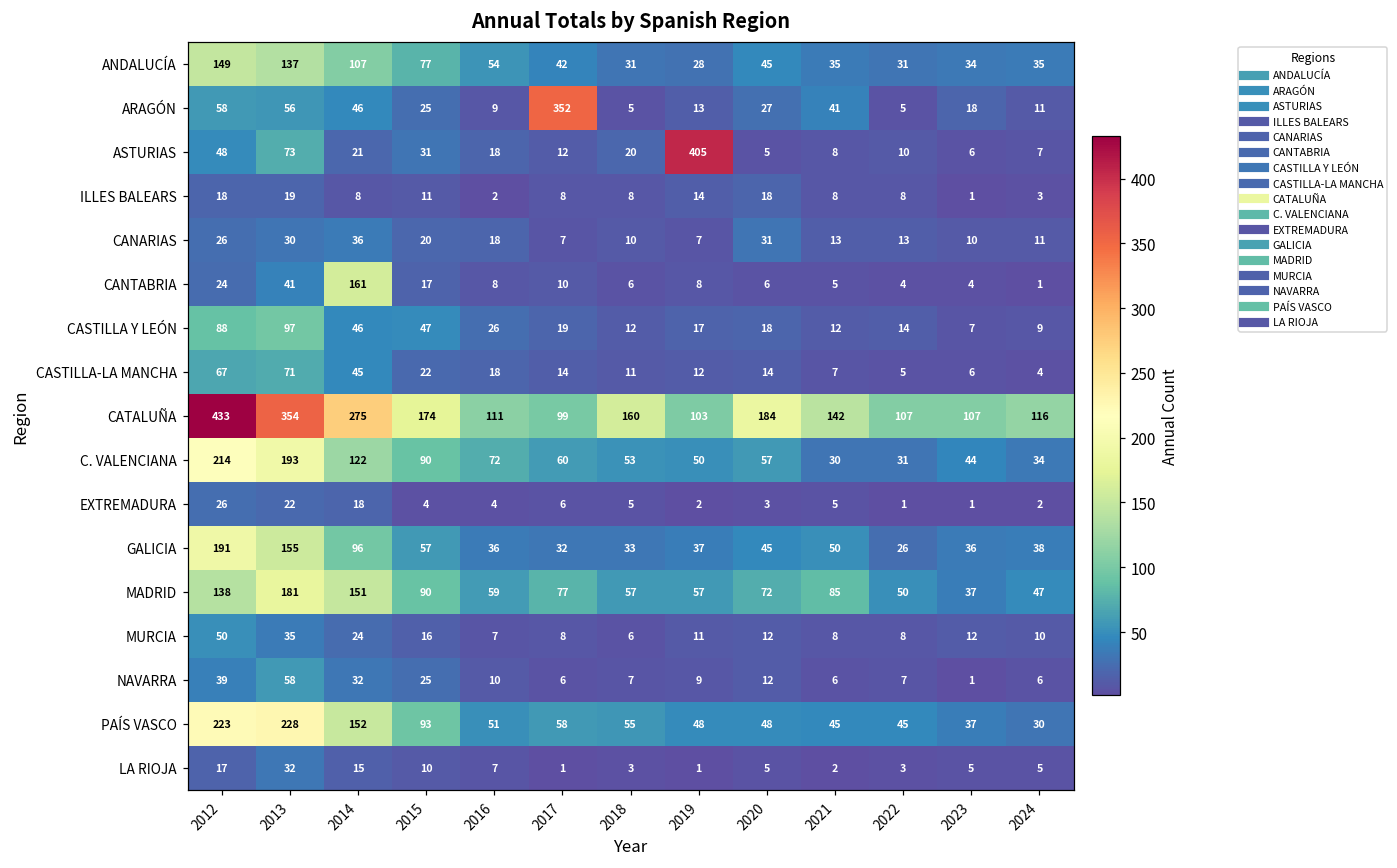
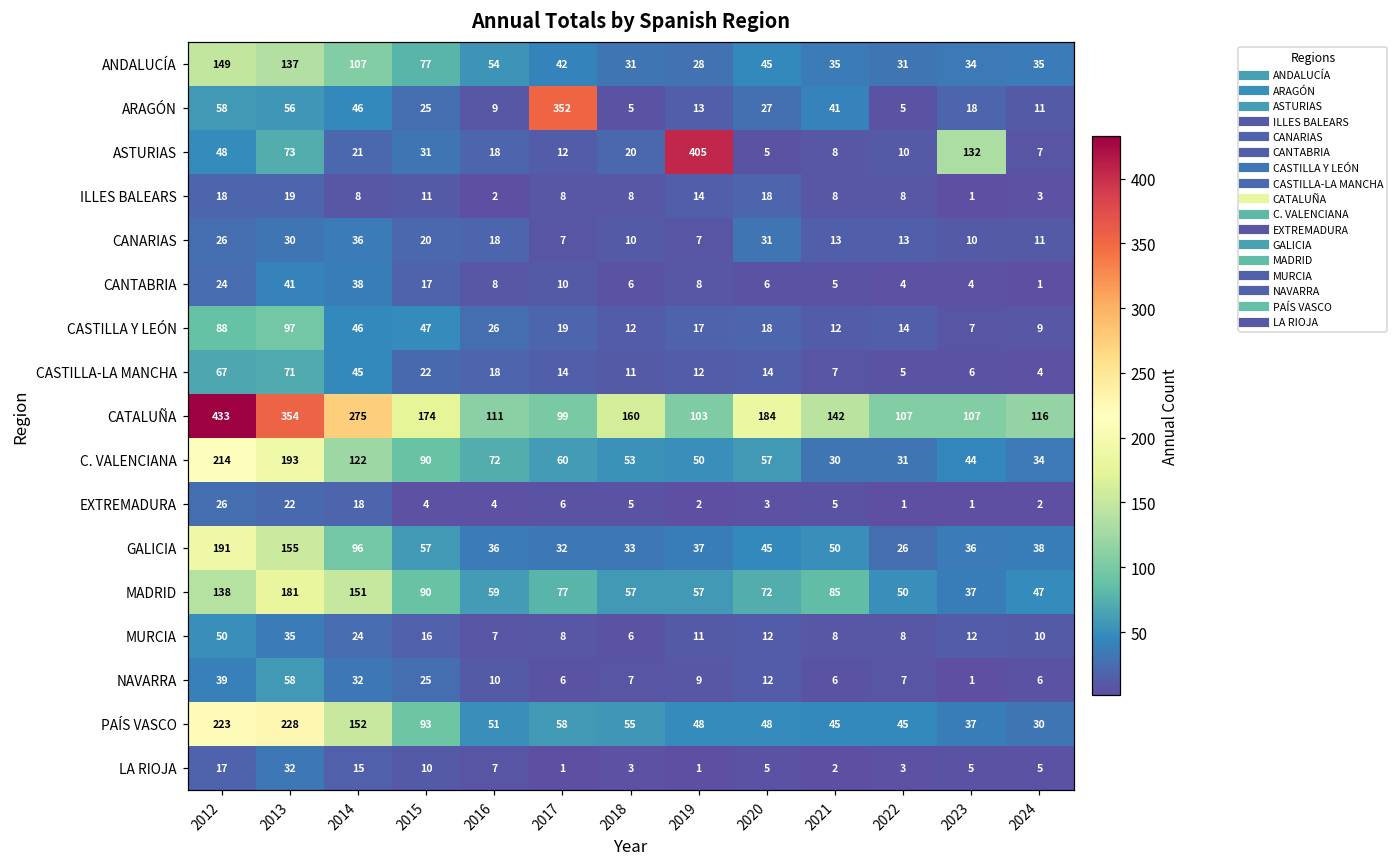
ASTURIAS, 2023: 6 -> 132
CANTABRIA, 2014: 161 -> 38
